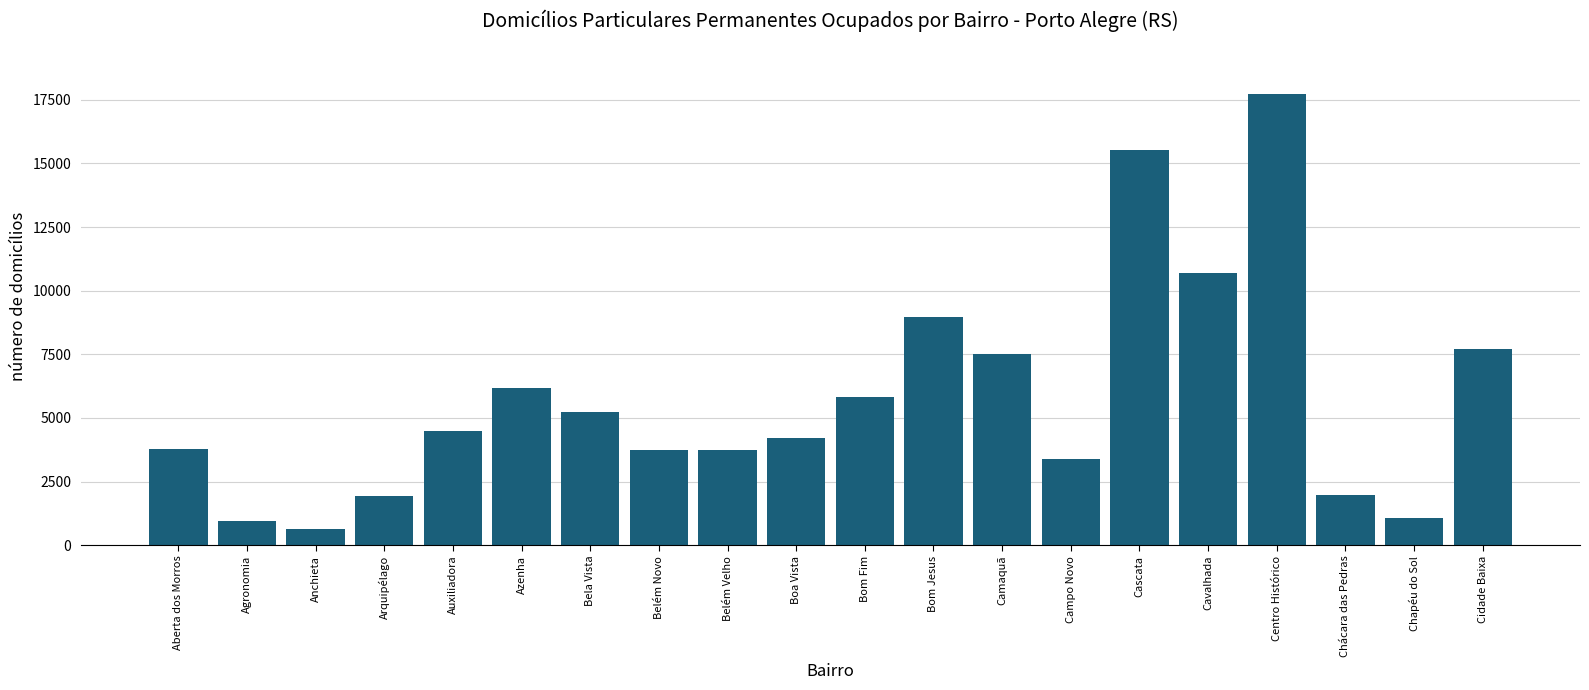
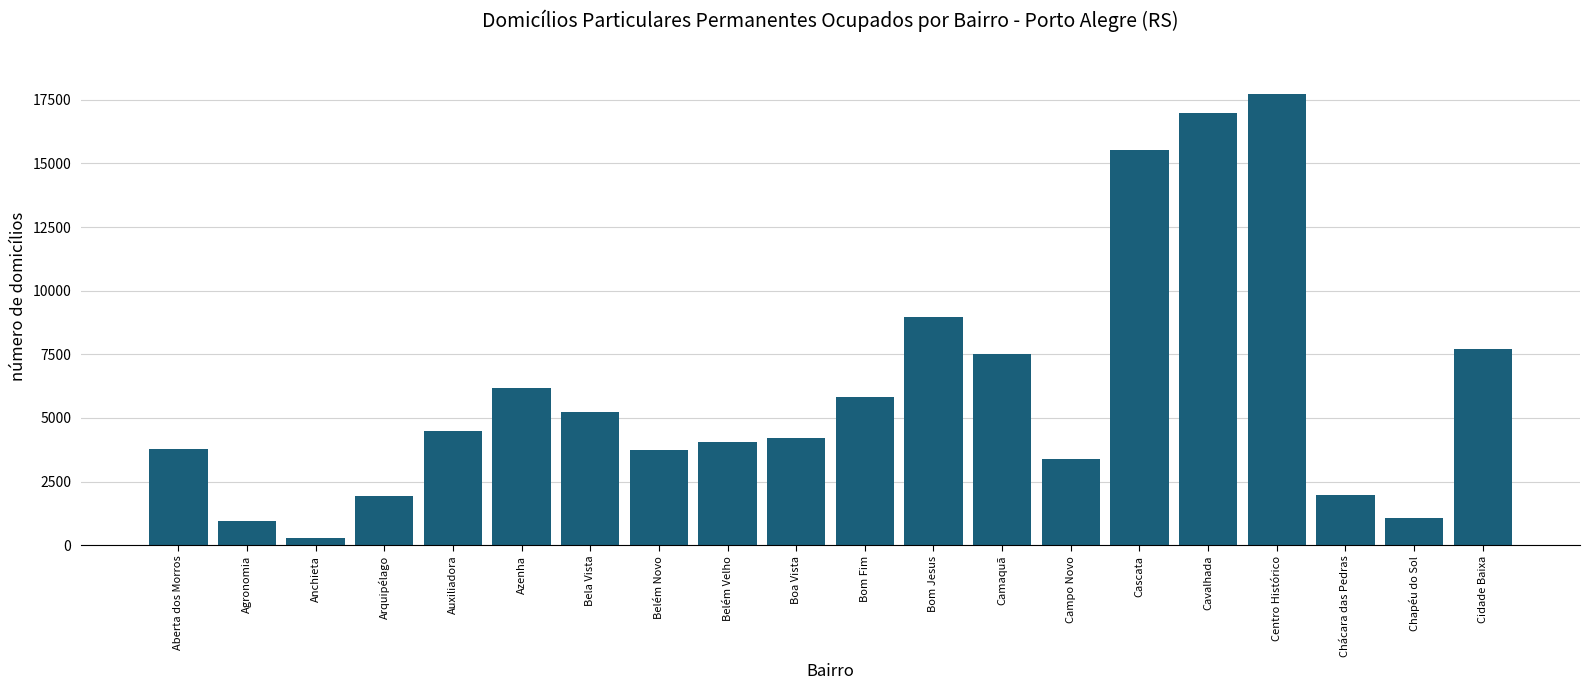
Anchieta: 600 -> 300
Belém Velho: 3700 -> 4100
Cavalhada: 10700 -> 17000
